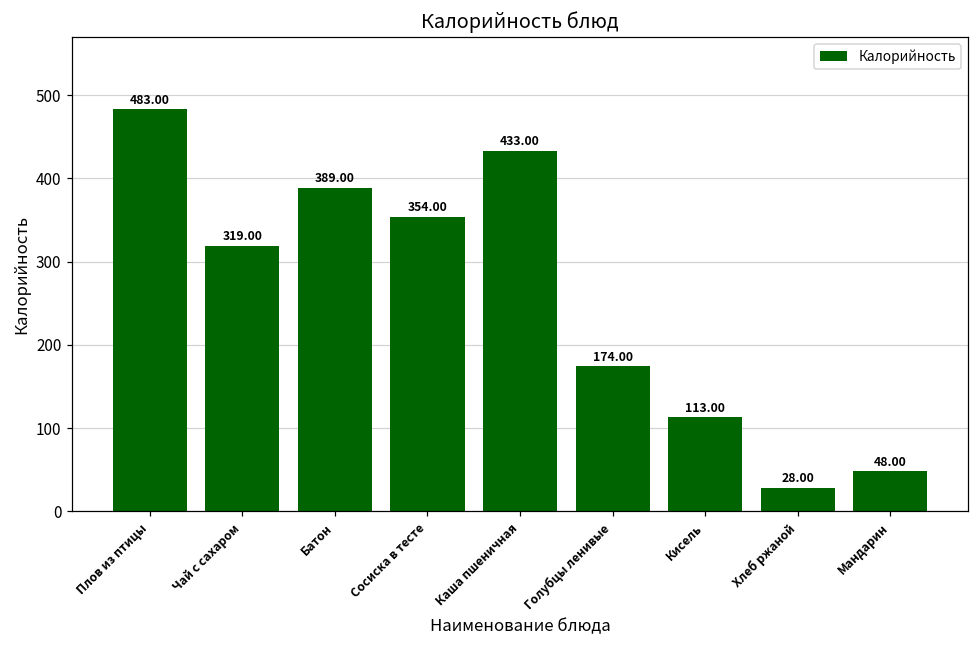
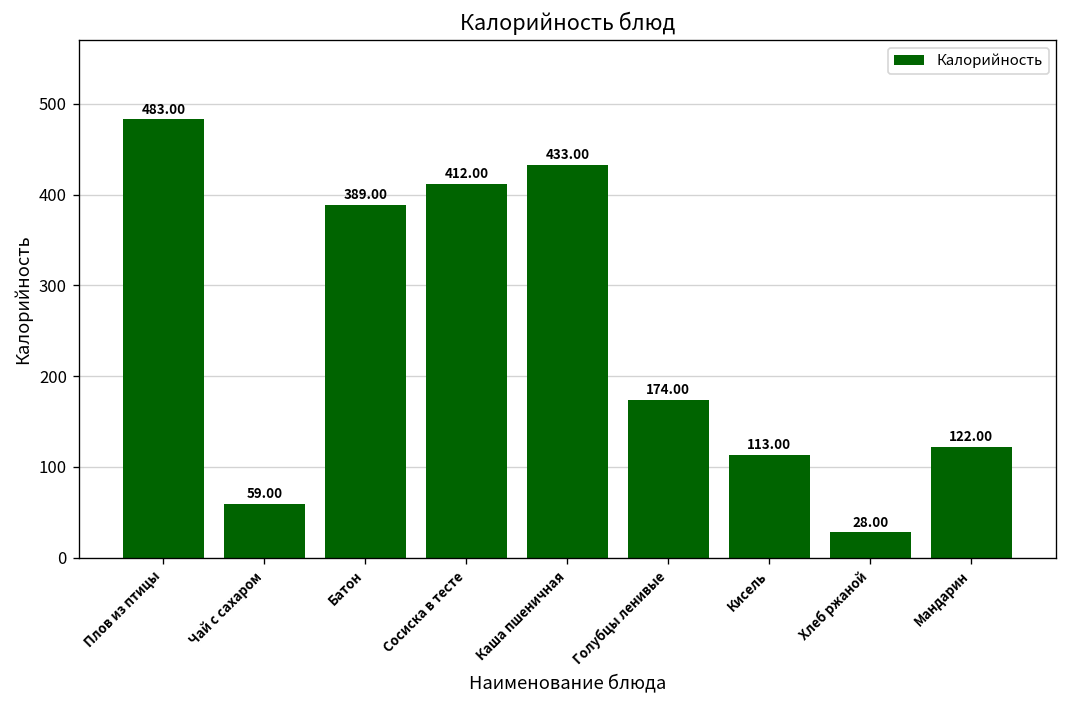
Чай с сахаром: 319.00 -> 59.00
Сосиска в тесте: 354.00 -> 412.00
Мандарин: 48.00 -> 122.00
